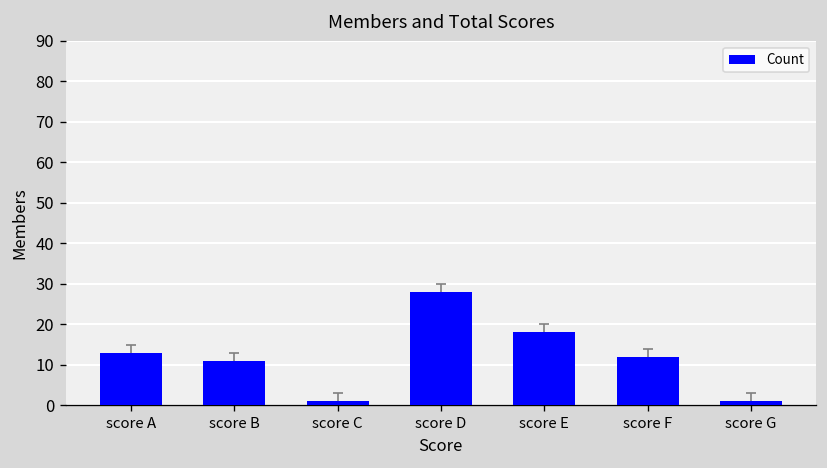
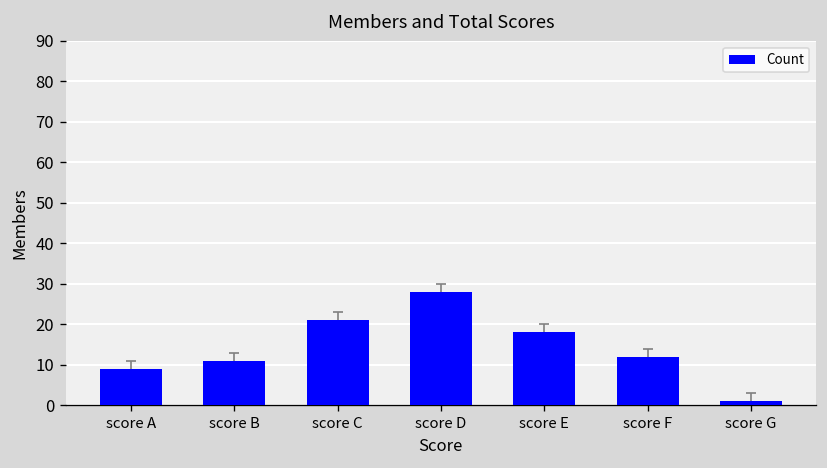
Count, score A: 13 -> 9
Count, score C: 1 -> 21
